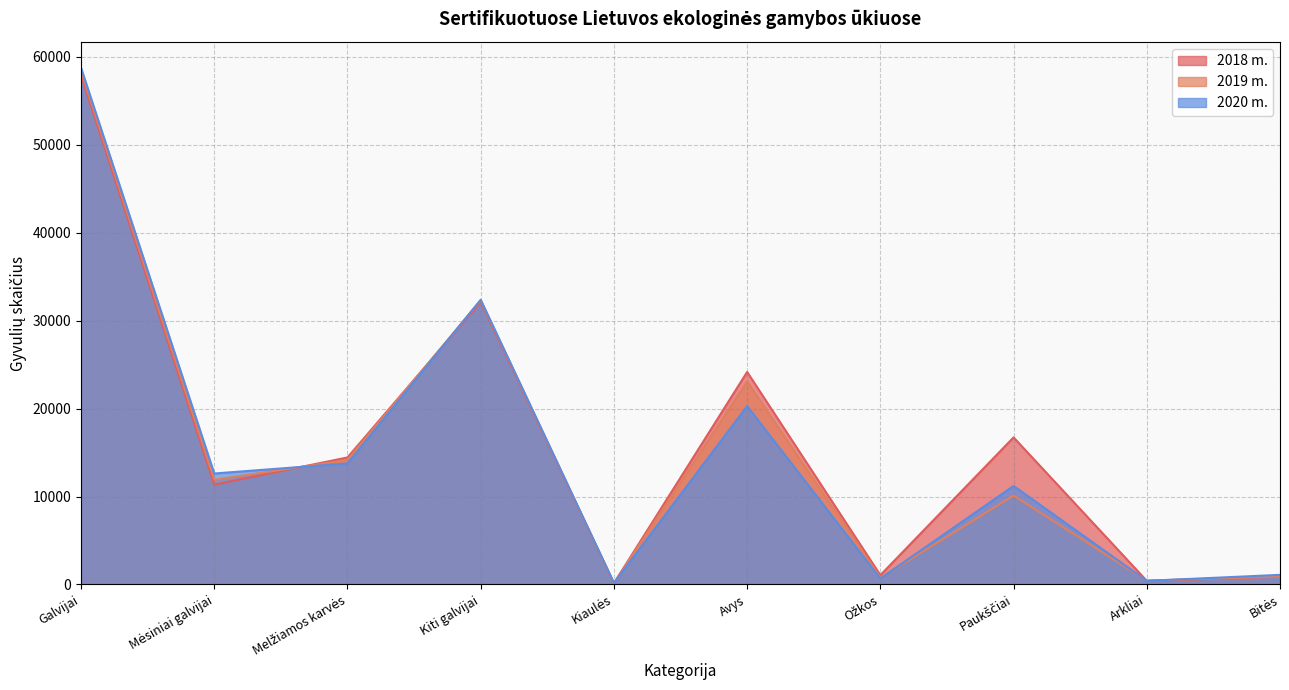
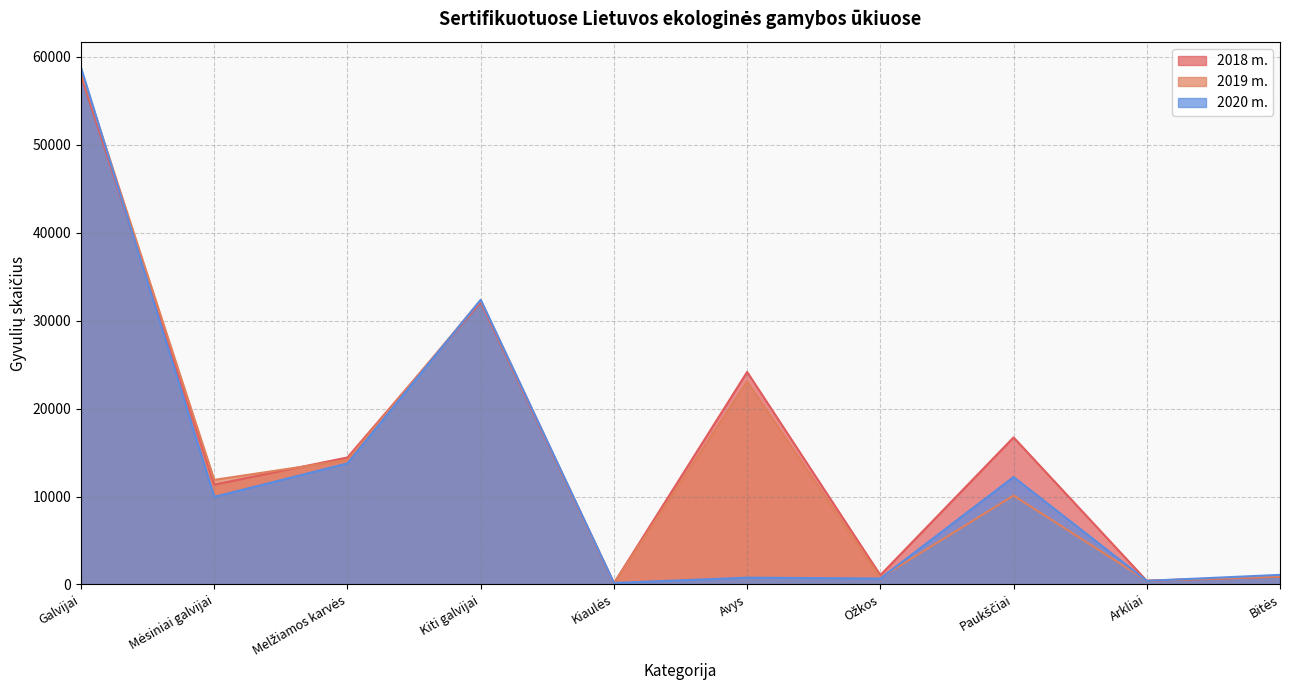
2020 m., Mėsiniai galvijai: 13000 -> 10000
2020 m., Avys: 20000 -> 1000
2020 m., Paukščiai: 11000 -> 12000
